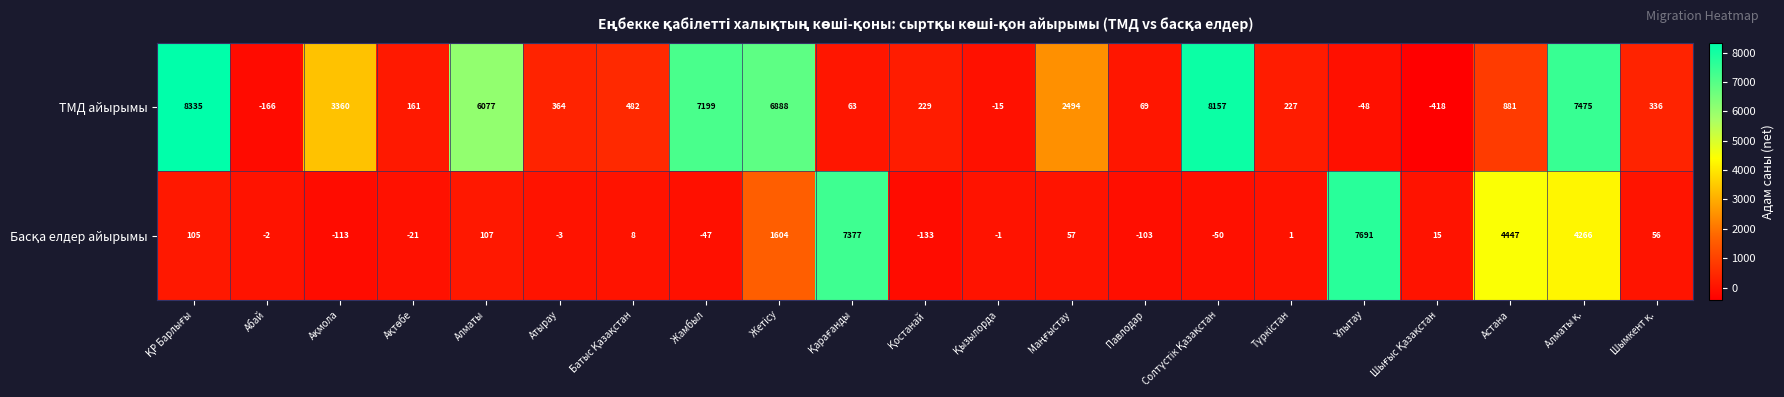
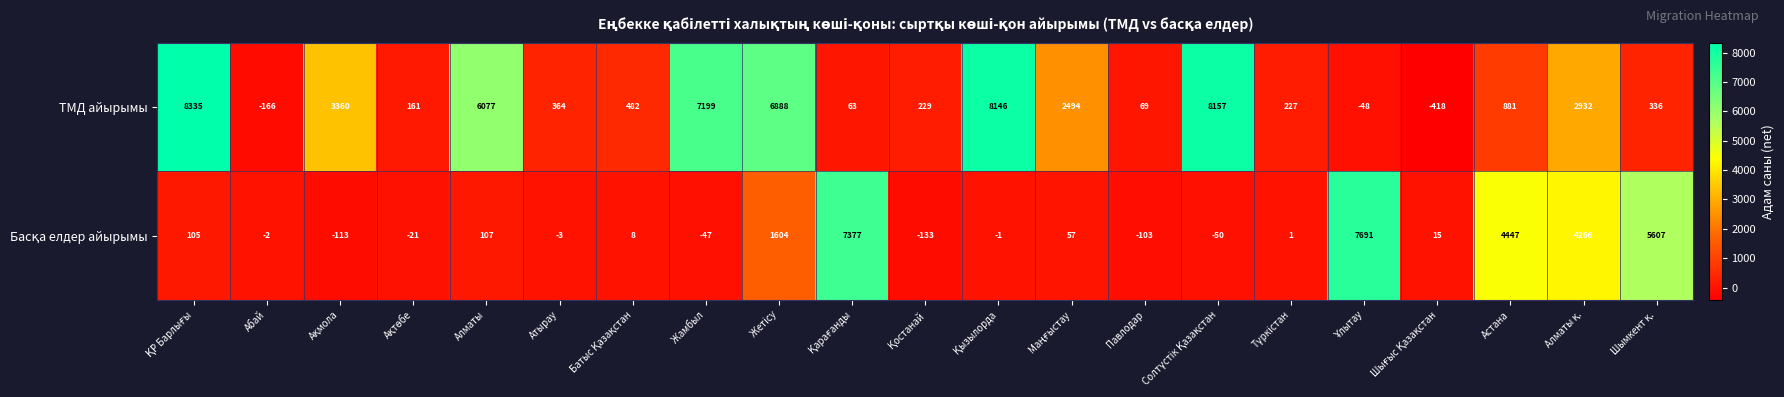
ТМД айырымы, Қызылорда: -15 -> 8146
ТМД айырымы, Алматы қ.: 7475 -> 2932
Басқа елдер айырымы, Шымкент қ.: 56 -> 5607
